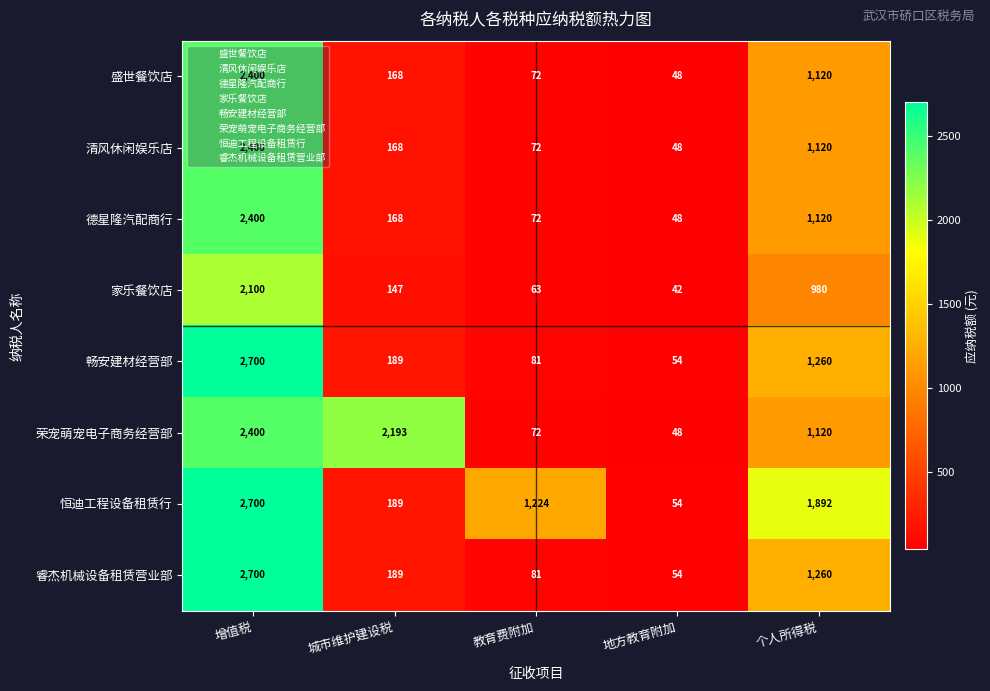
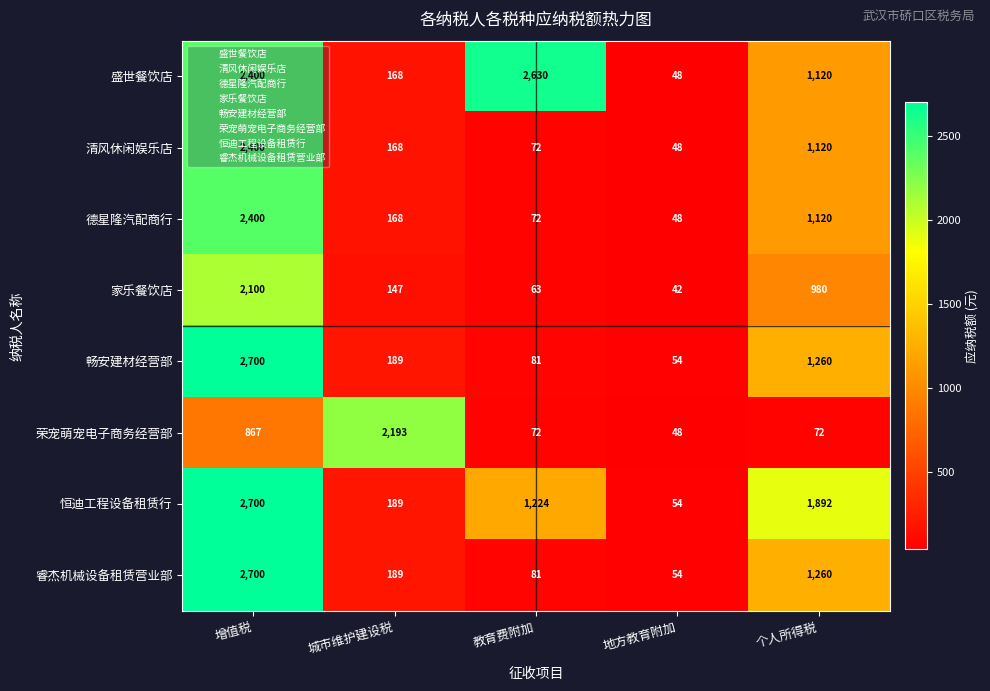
盛世餐饮店, 教育费附加: 72 -> 2,630
荣宠萌宠电子商务经营部, 增值税: 2,400 -> 867
荣宠萌宠电子商务经营部, 个人所得税: 1,120 -> 72
